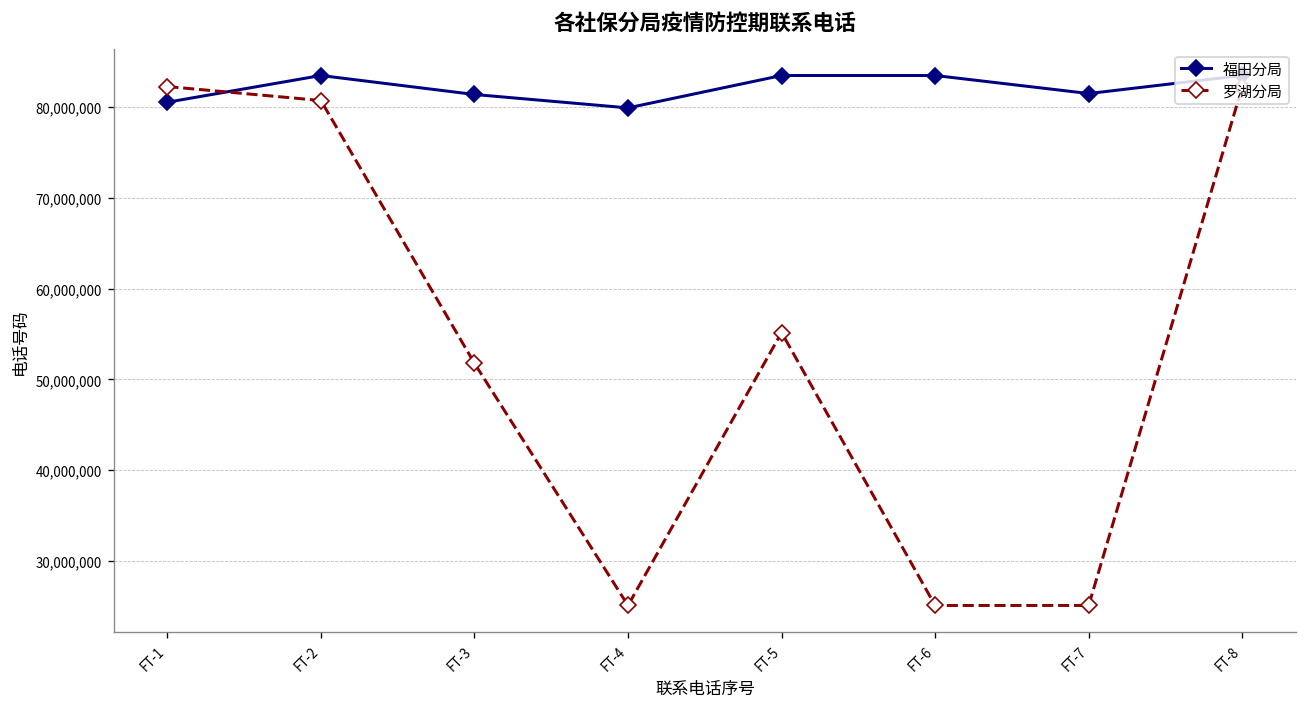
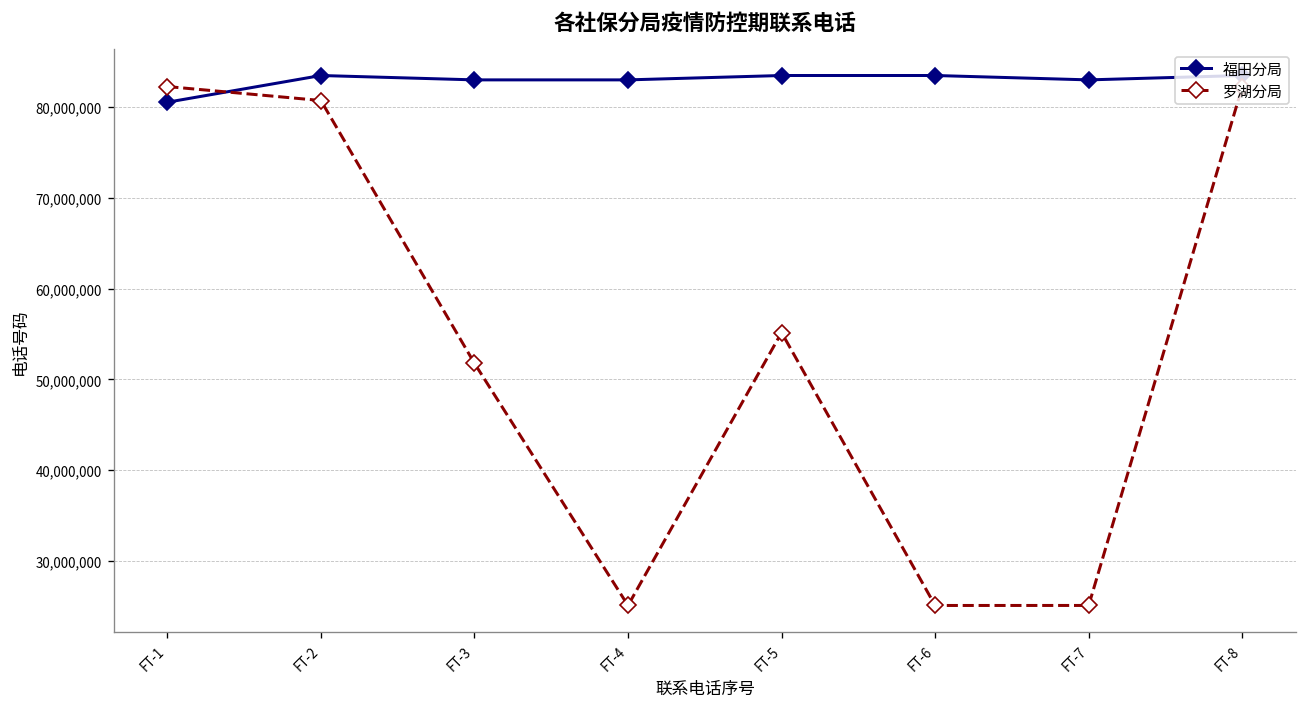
福田分局, FT-3: 81,000,000 -> 83,000,000
福田分局, FT-4: 80,000,000 -> 83,000,000
福田分局, FT-7: 81,000,000 -> 83,000,000
